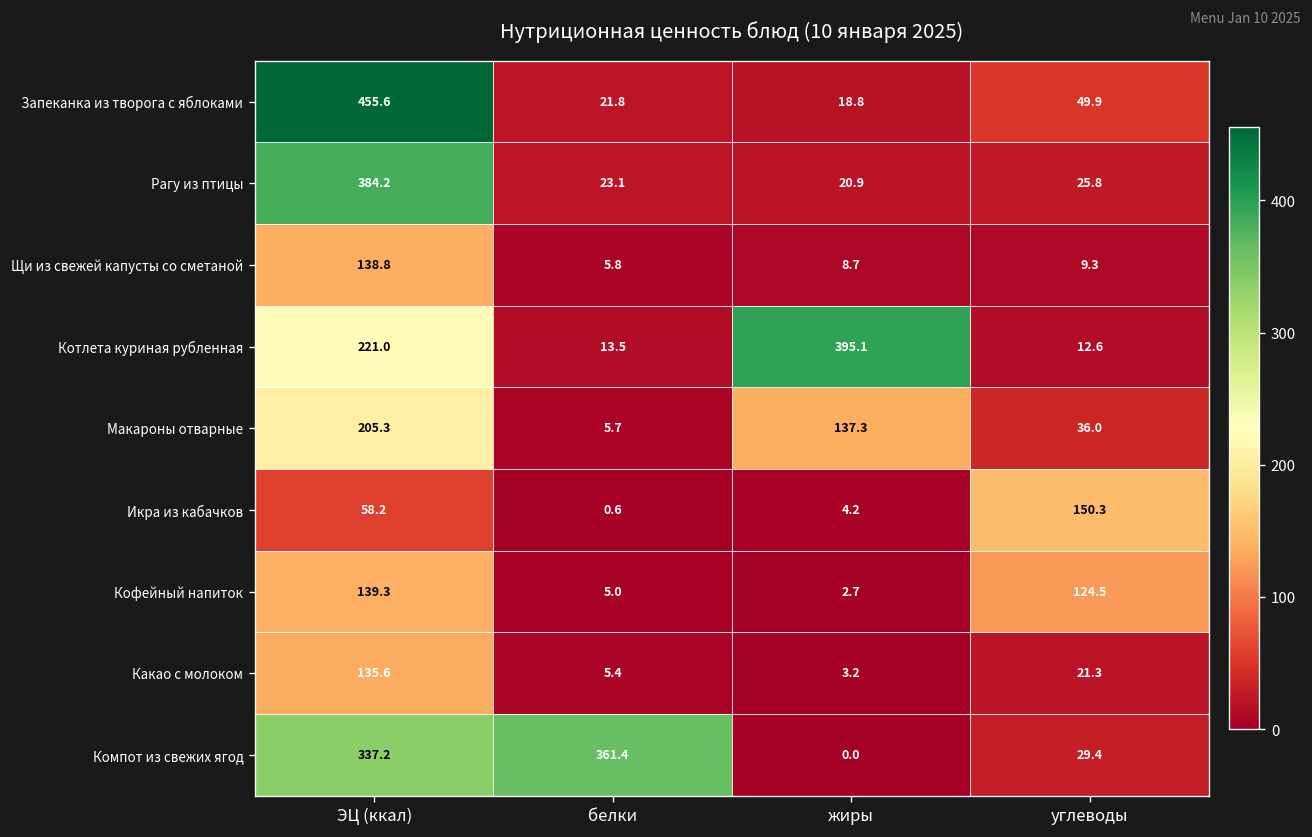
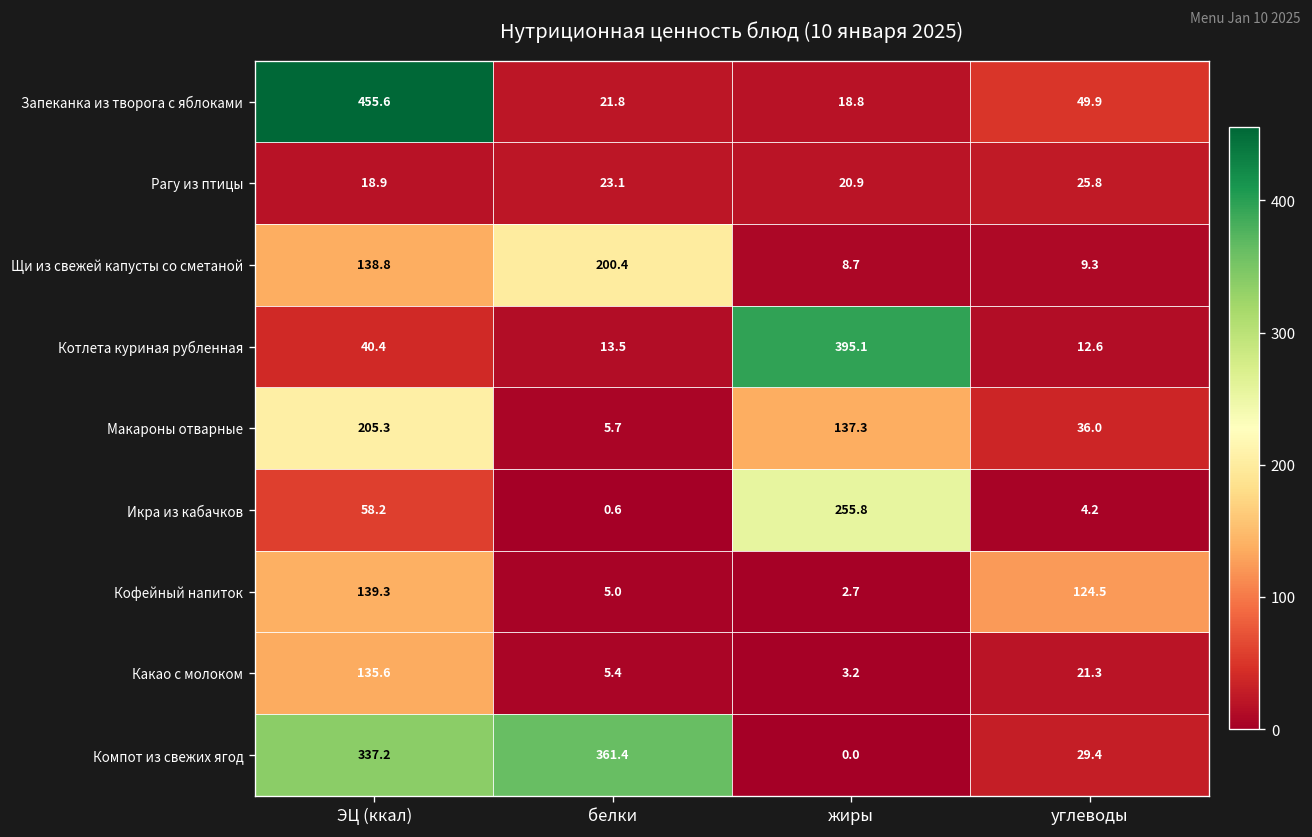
Рагу из птицы, ЭЦ (ккал): 384.2 -> 18.9
Щи из свежей капусты со сметаной, белки: 5.8 -> 200.4
Котлета куриная рубленная, ЭЦ (ккал): 221.0 -> 40.4
Икра из кабачков, жиры: 4.2 -> 255.8
Икра из кабачков, углеводы: 150.3 -> 4.2
